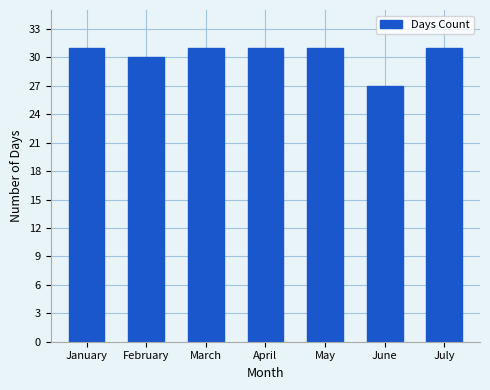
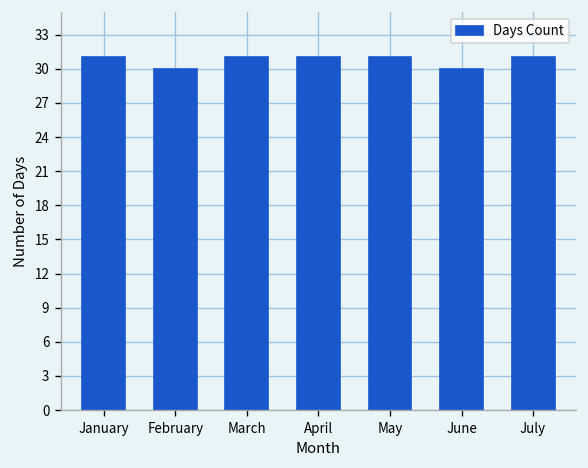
June: 27 -> 30
